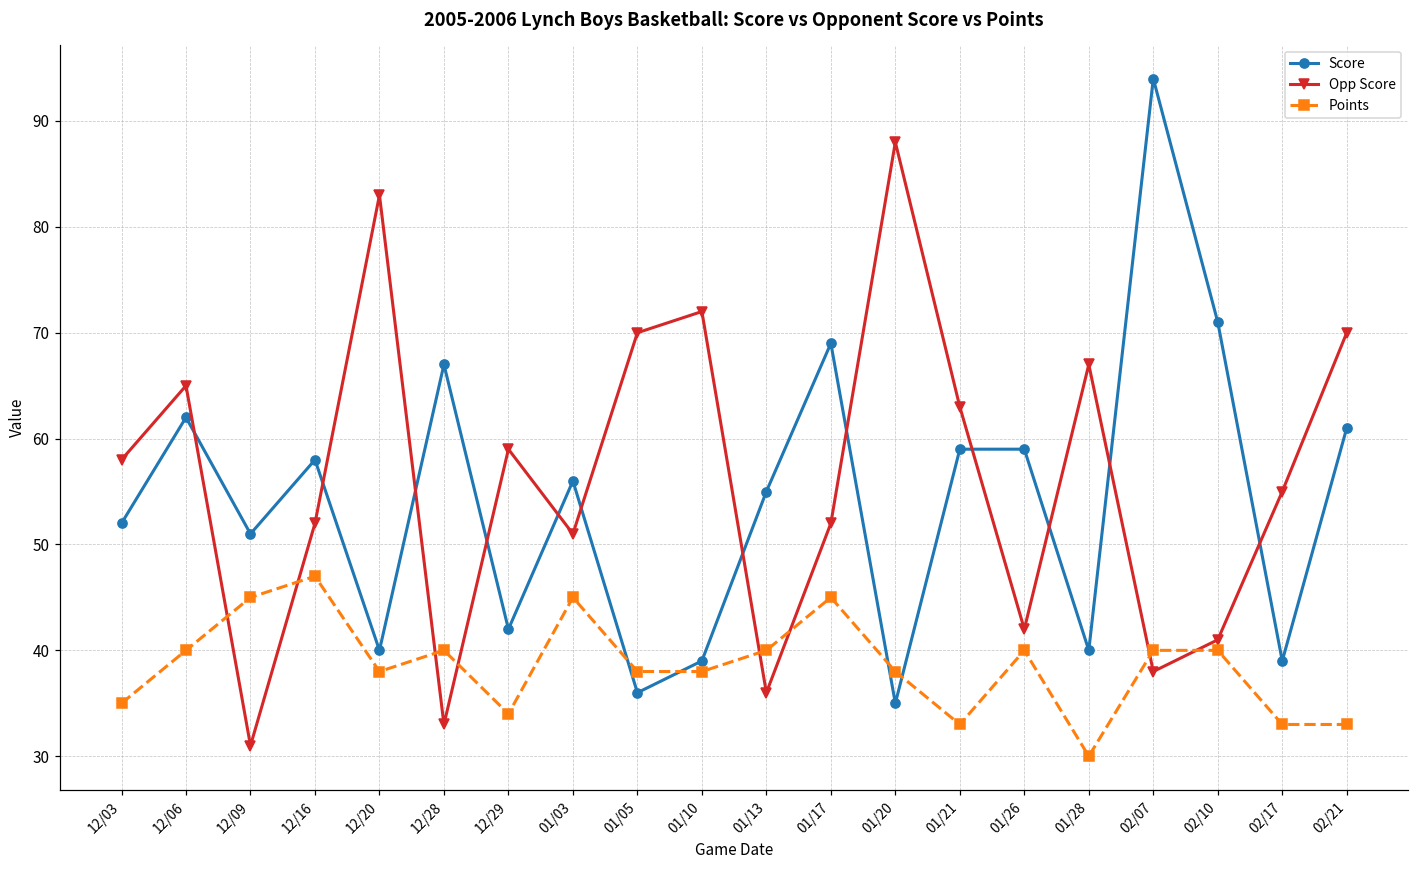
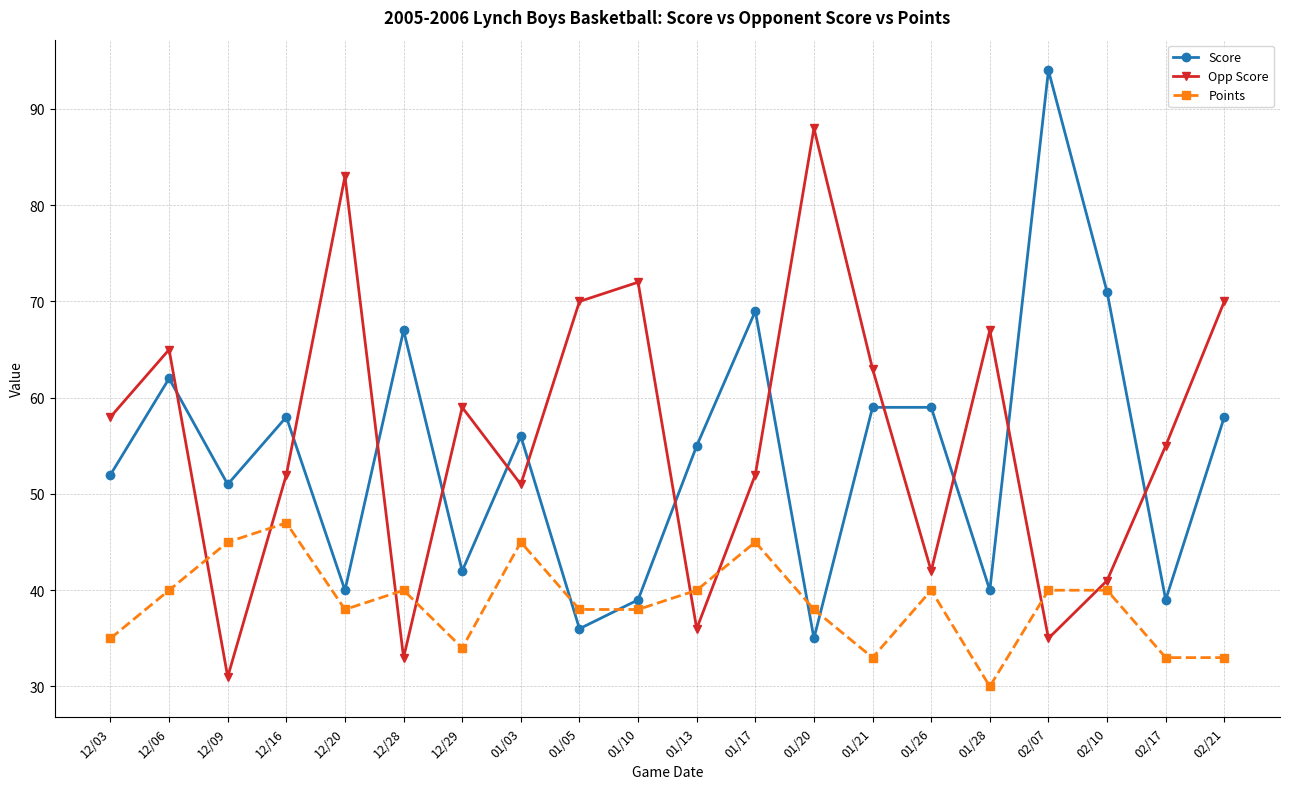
Opp Score, 02/07: 38 -> 35
Score, 02/21: 61 -> 58
